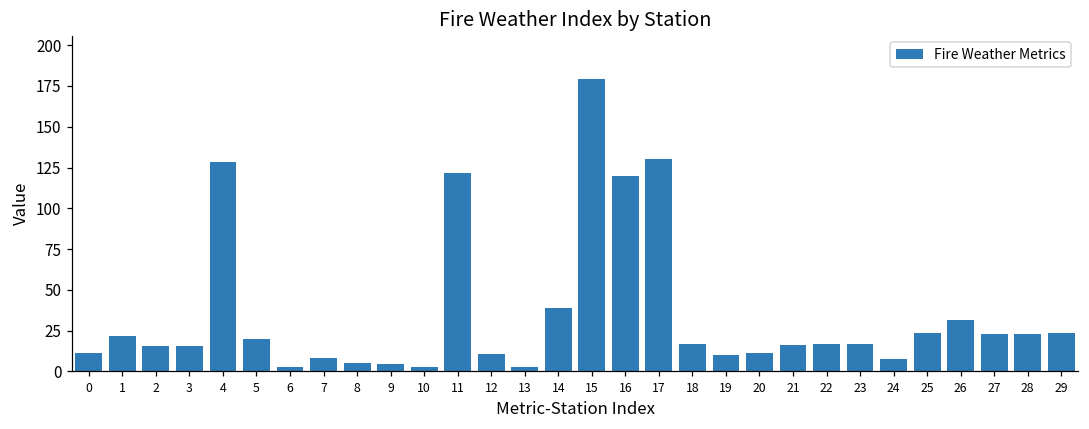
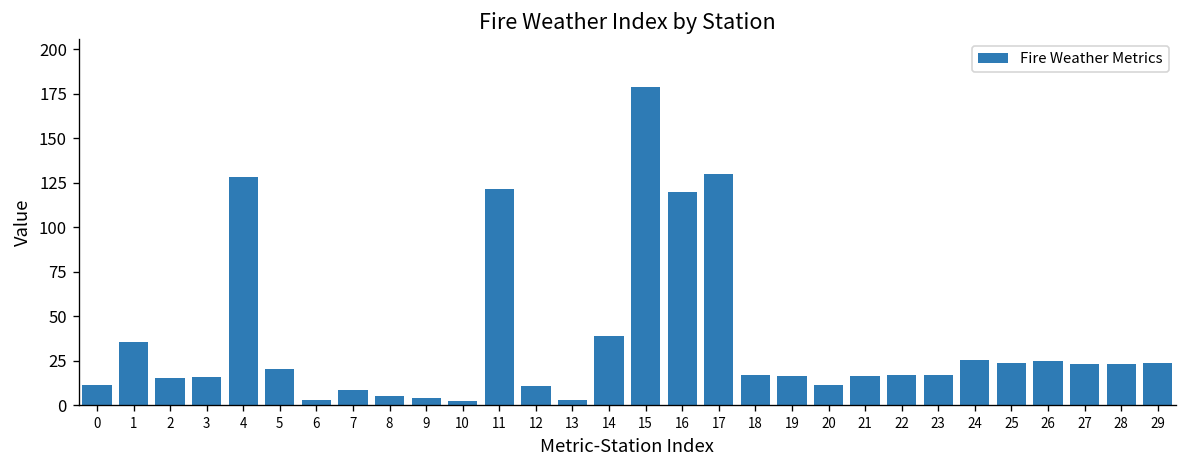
1: 22 -> 36
19: 10 -> 16
24: 7 -> 25
26: 32 -> 25
